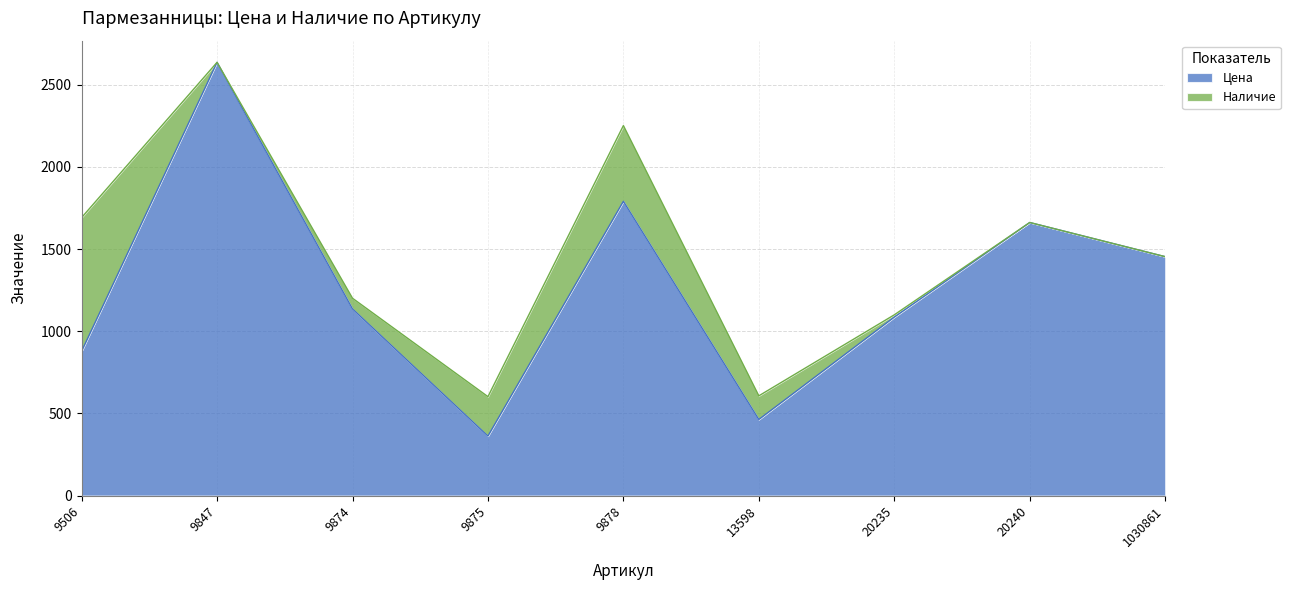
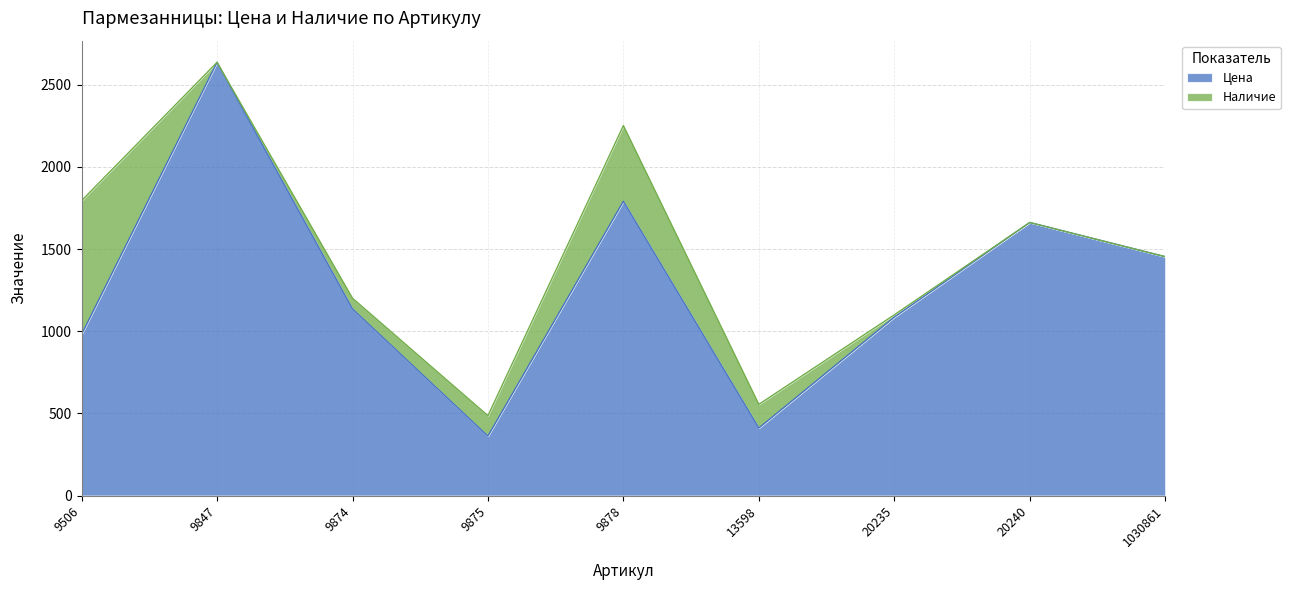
Цена, 9506: 880 -> 980
Наличие, 9875: 240 -> 120
Цена, 13598: 460 -> 410
